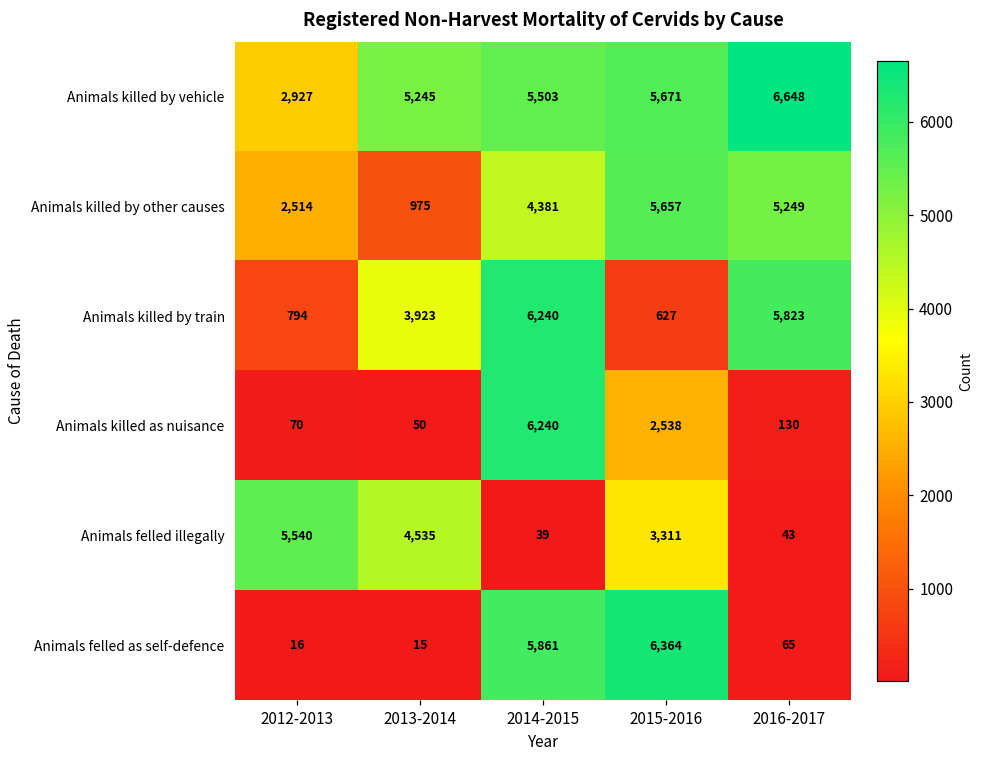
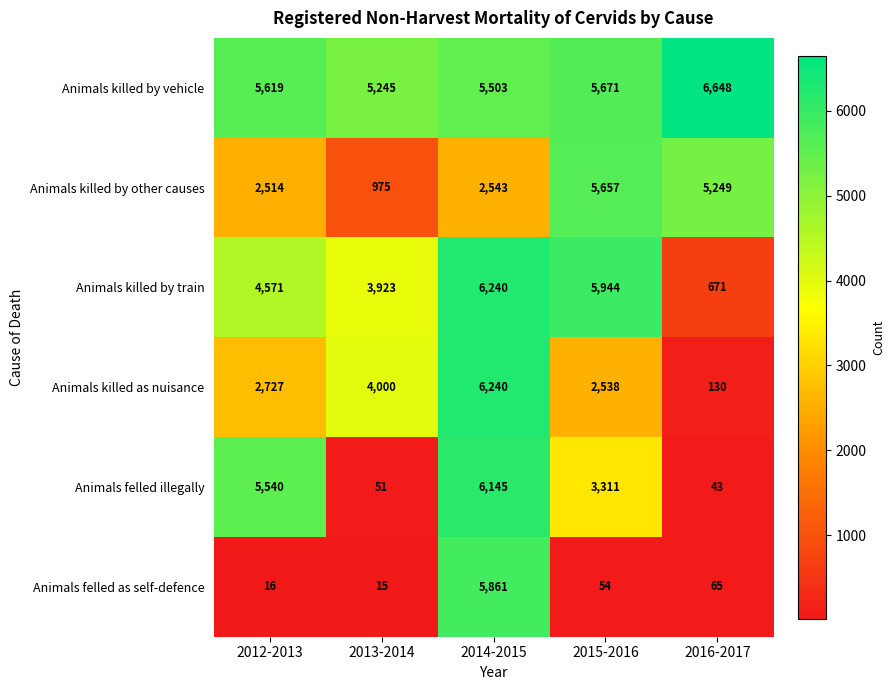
Animals killed by vehicle, 2012-2013: 2,927 -> 5,619
Animals killed by other causes, 2014-2015: 4,381 -> 2,543
Animals killed by train, 2012-2013: 794 -> 4,571
Animals killed by train, 2015-2016: 627 -> 5,944
Animals killed by train, 2016-2017: 5,823 -> 671
Animals killed as nuisance, 2012-2013: 70 -> 2,727
Animals killed as nuisance, 2013-2014: 50 -> 4,000
Animals felled illegally, 2013-2014: 4,535 -> 51
Animals felled illegally, 2014-2015: 39 -> 6,145
Animals felled as self-defence, 2015-2016: 6,364 -> 54
